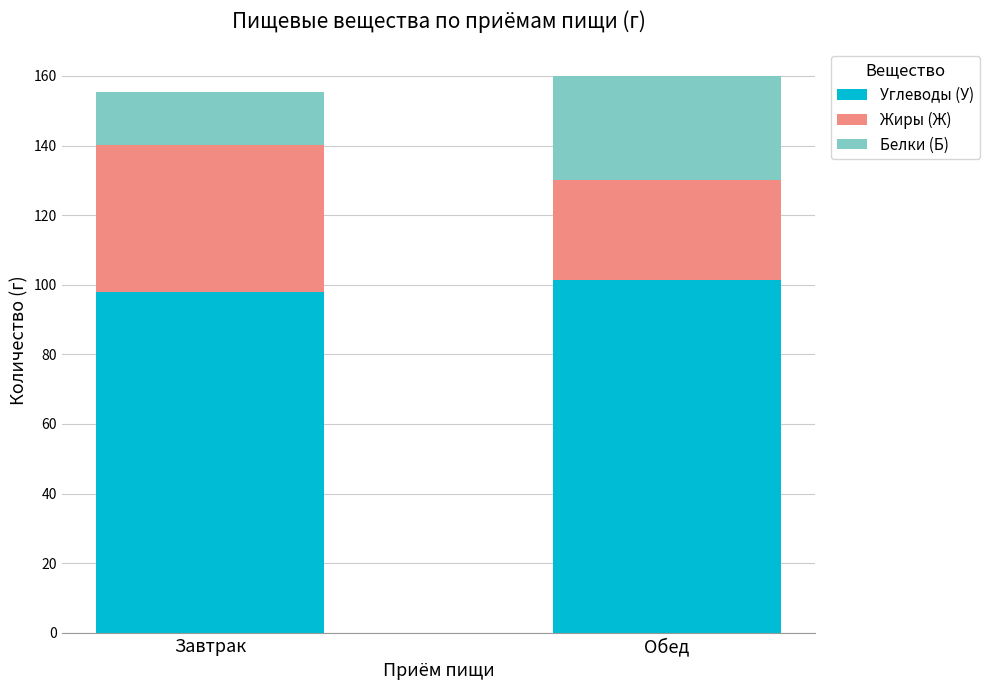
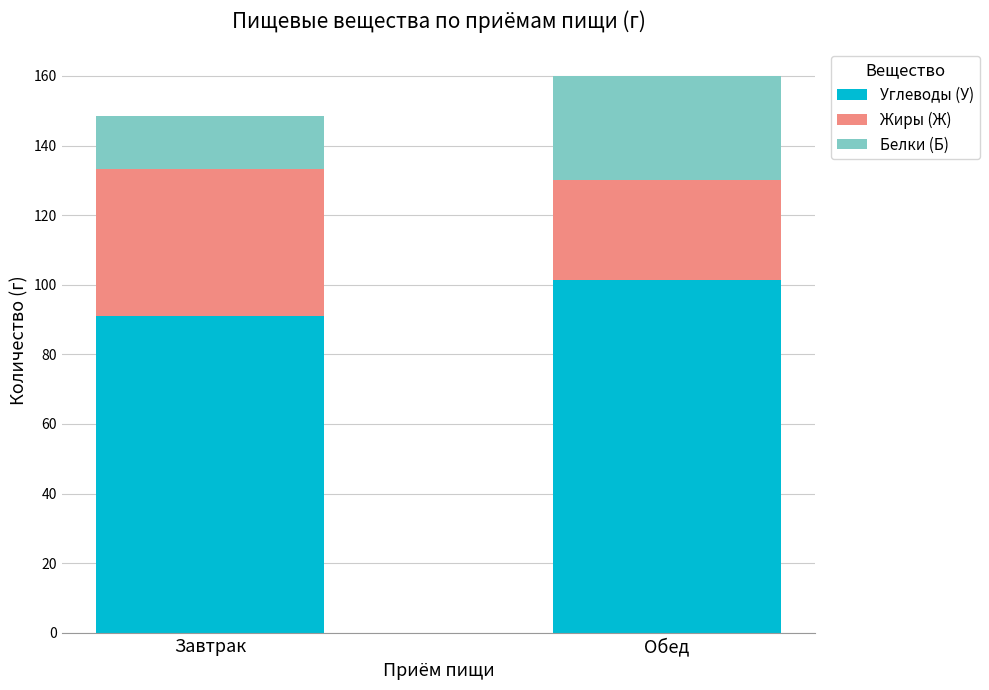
Углеводы (У), Завтрак: 98 -> 91
